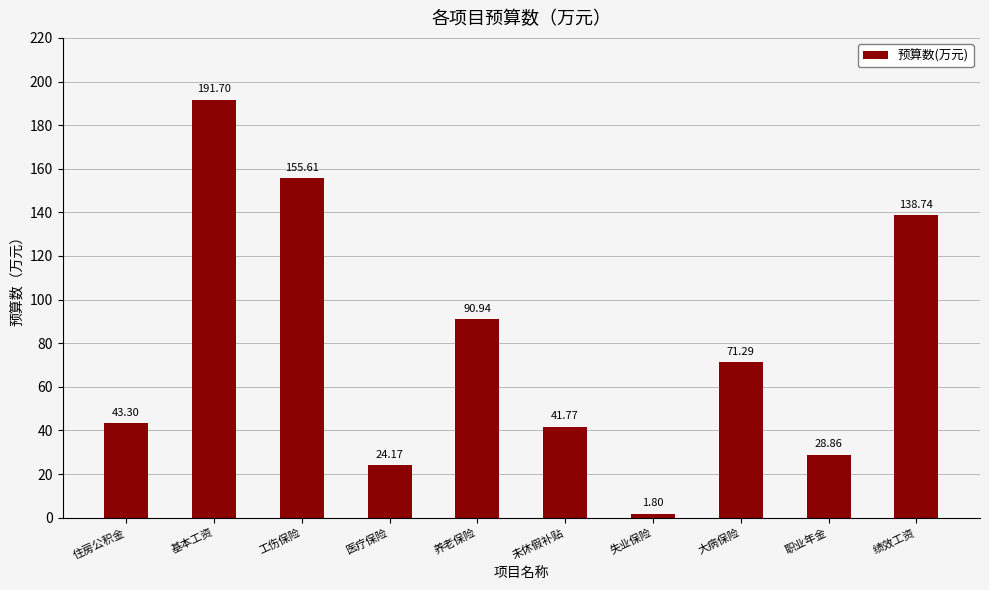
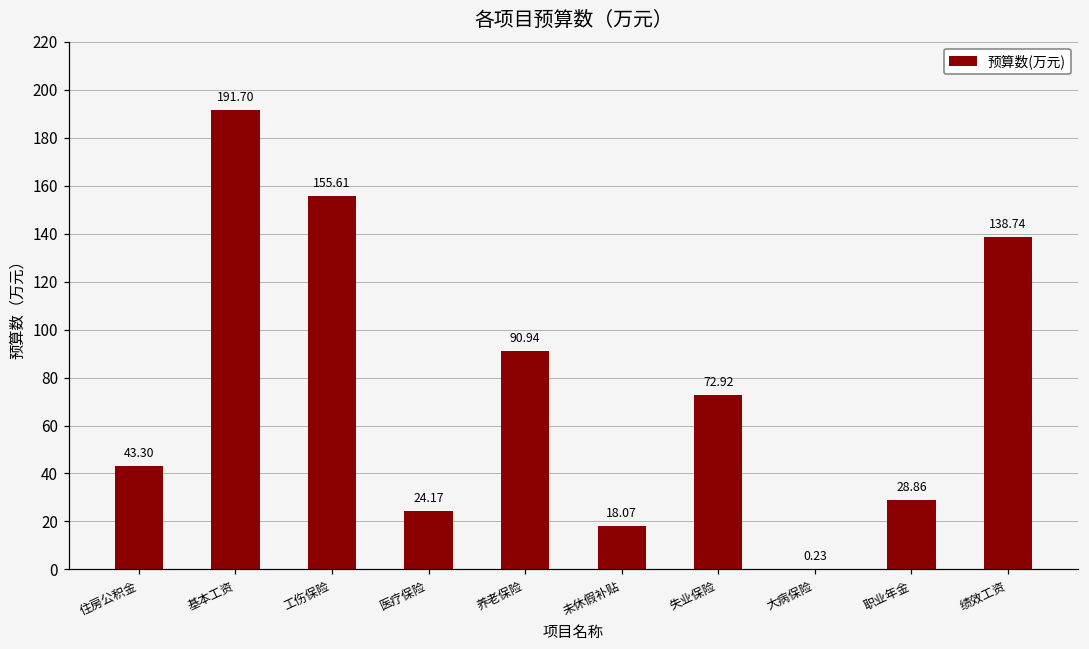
未休假补贴: 41.77 -> 18.07
失业保险: 1.80 -> 72.92
大病保险: 71.29 -> 0.23
